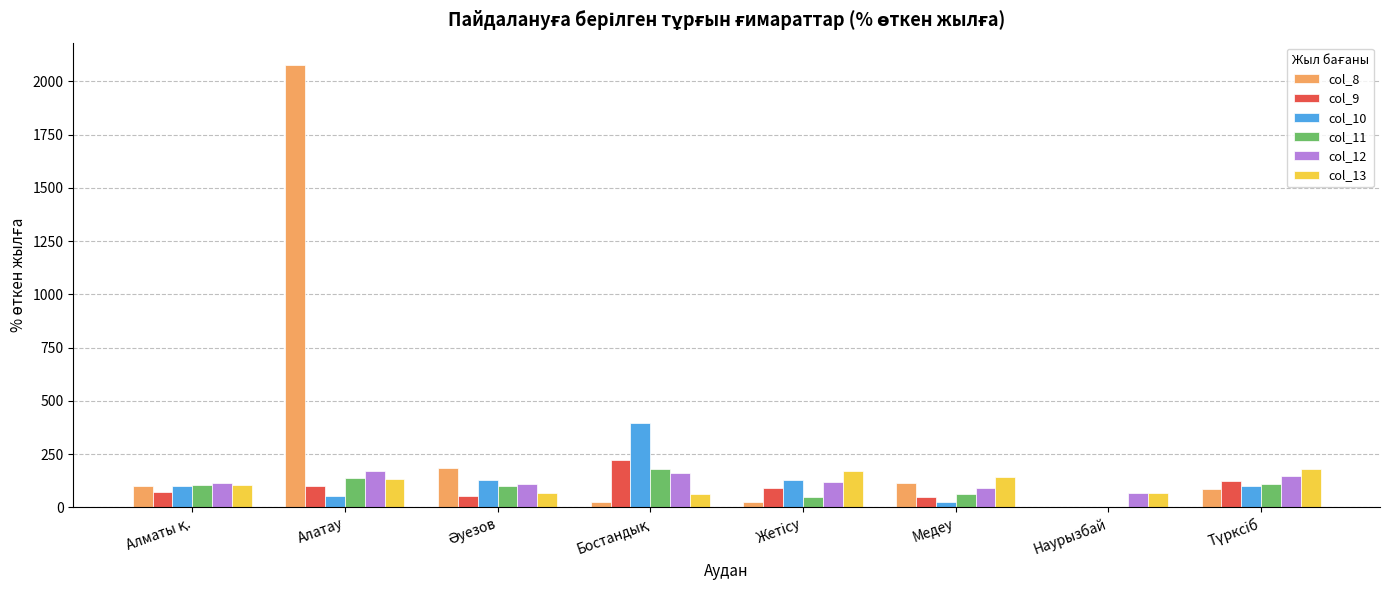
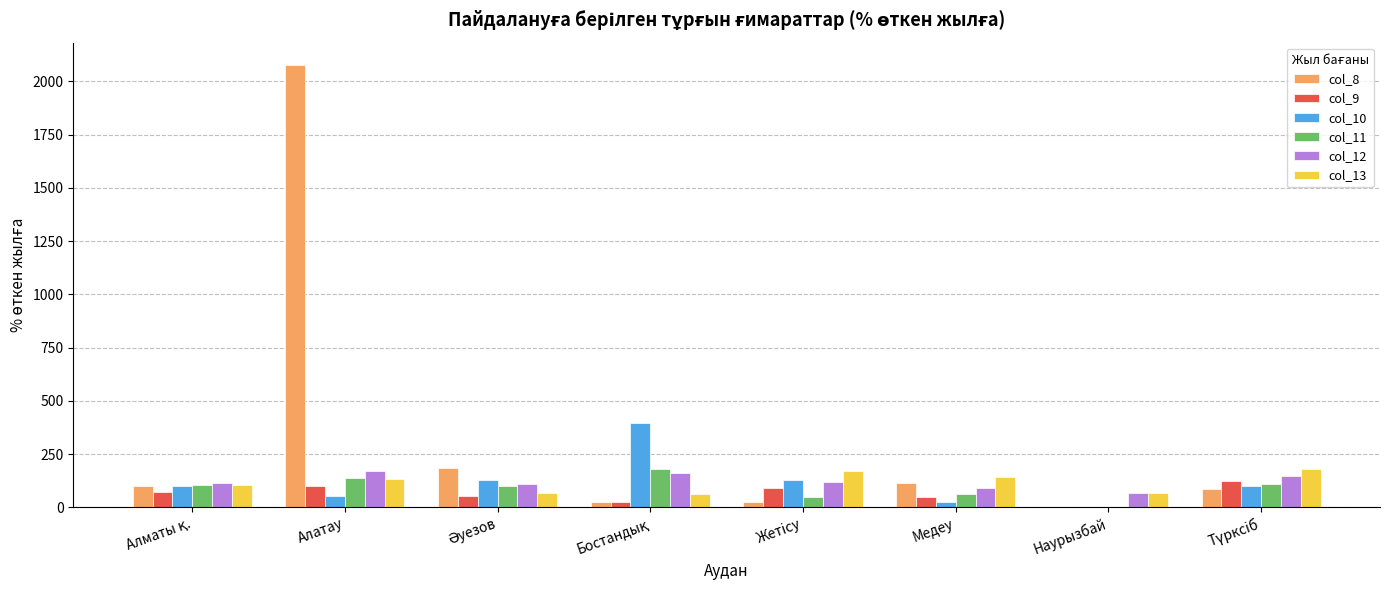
col_9, Бостандық: 220 -> 20
